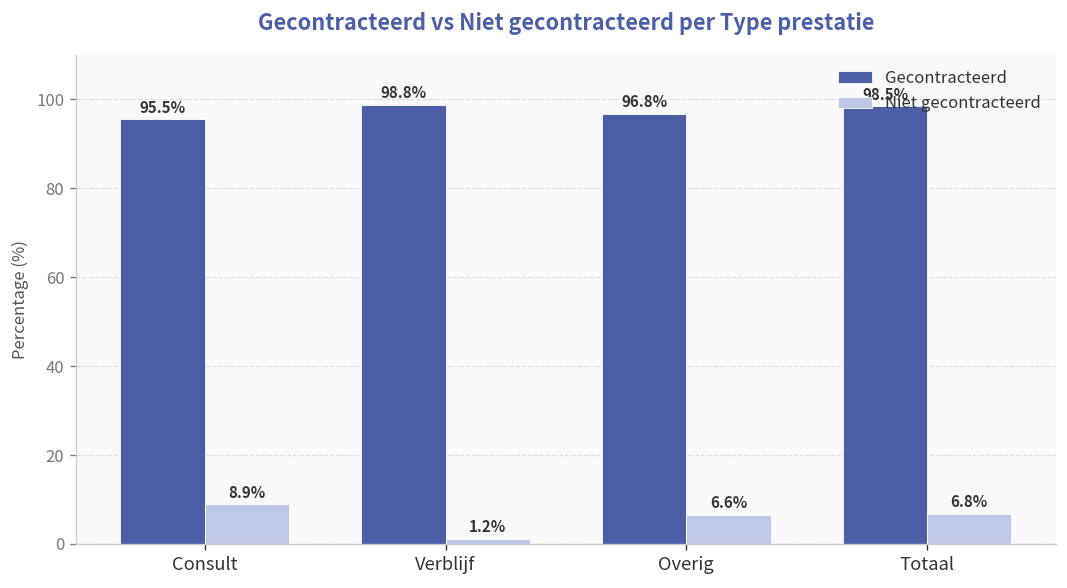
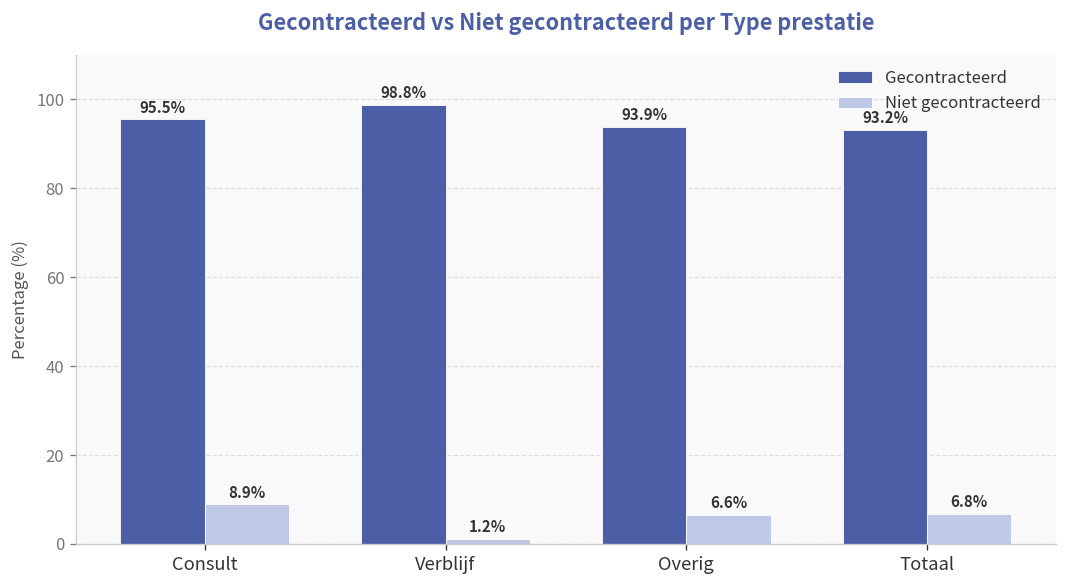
Gecontracteerd, Overig: 96.8% -> 93.9%
Gecontracteerd, Totaal: 98.5% -> 93.2%
